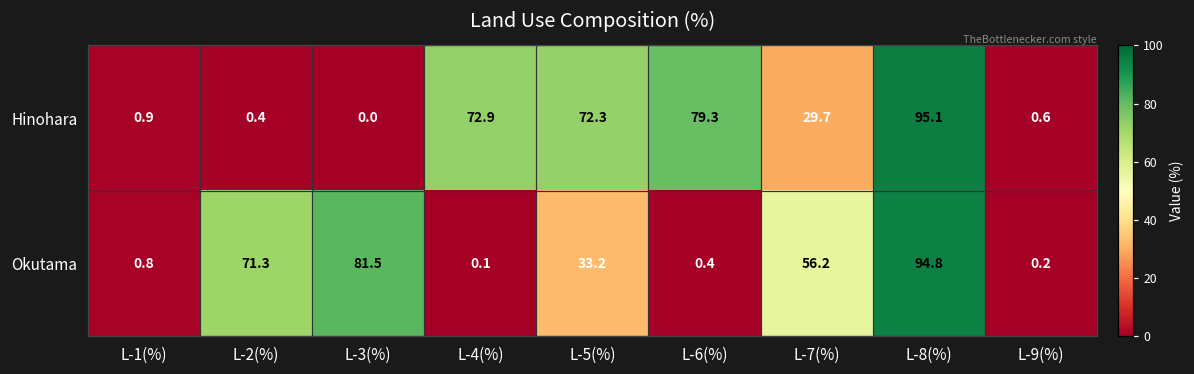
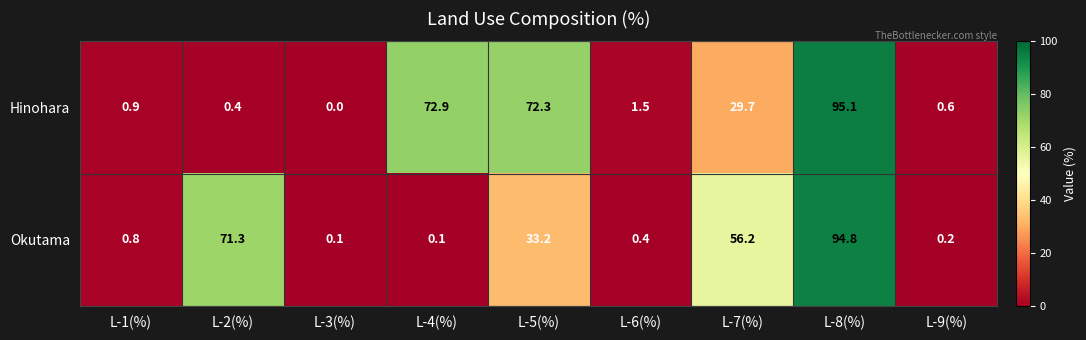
Hinohara, L-6(%): 79.3 -> 1.5
Okutama, L-3(%): 81.5 -> 0.1
